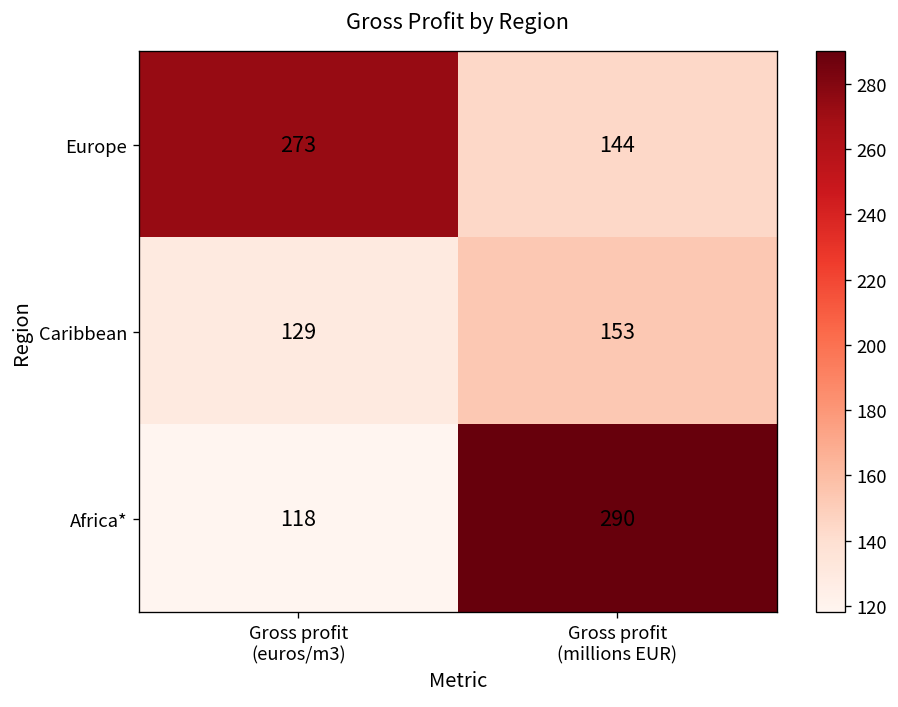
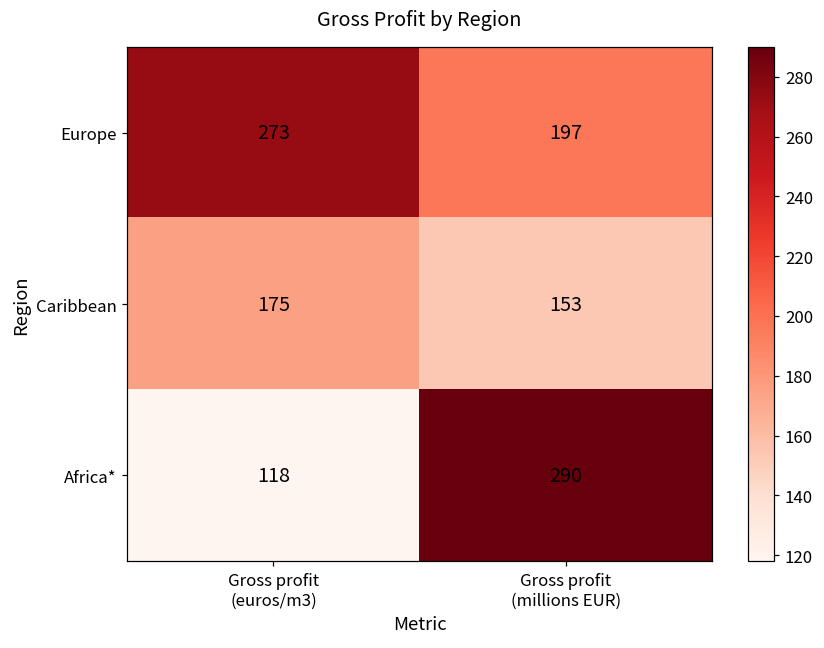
Europe, Gross profit (millions EUR): 144 -> 197
Caribbean, Gross profit (euros/m3): 129 -> 175
